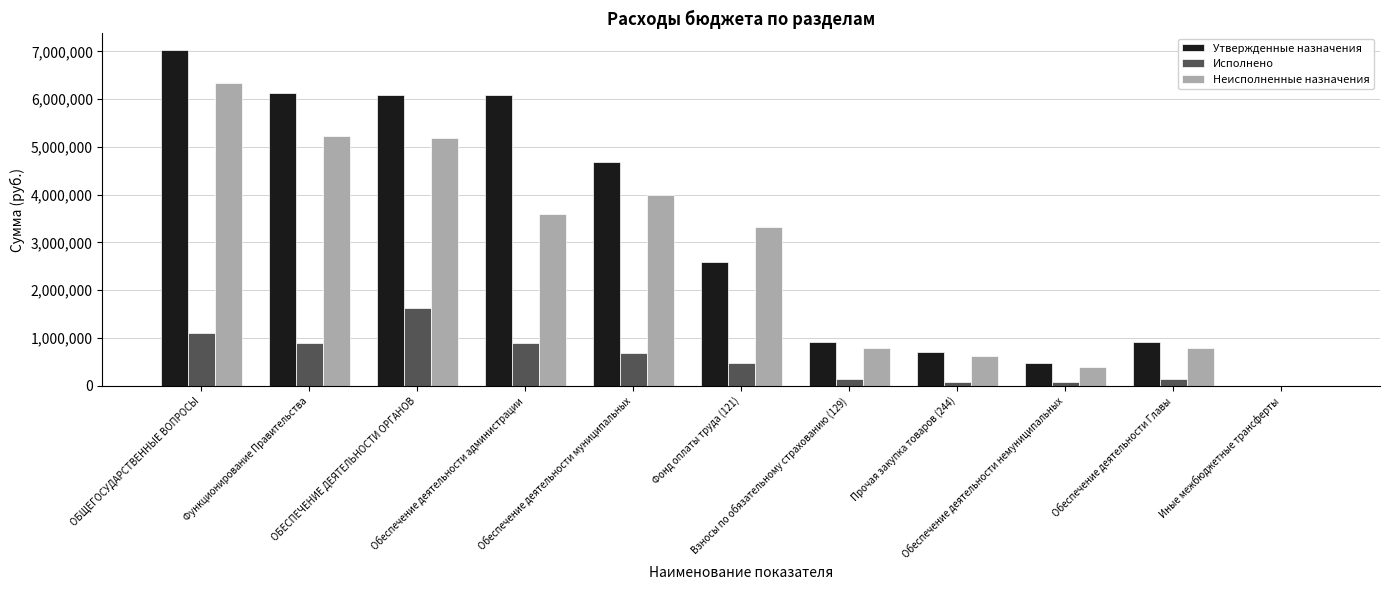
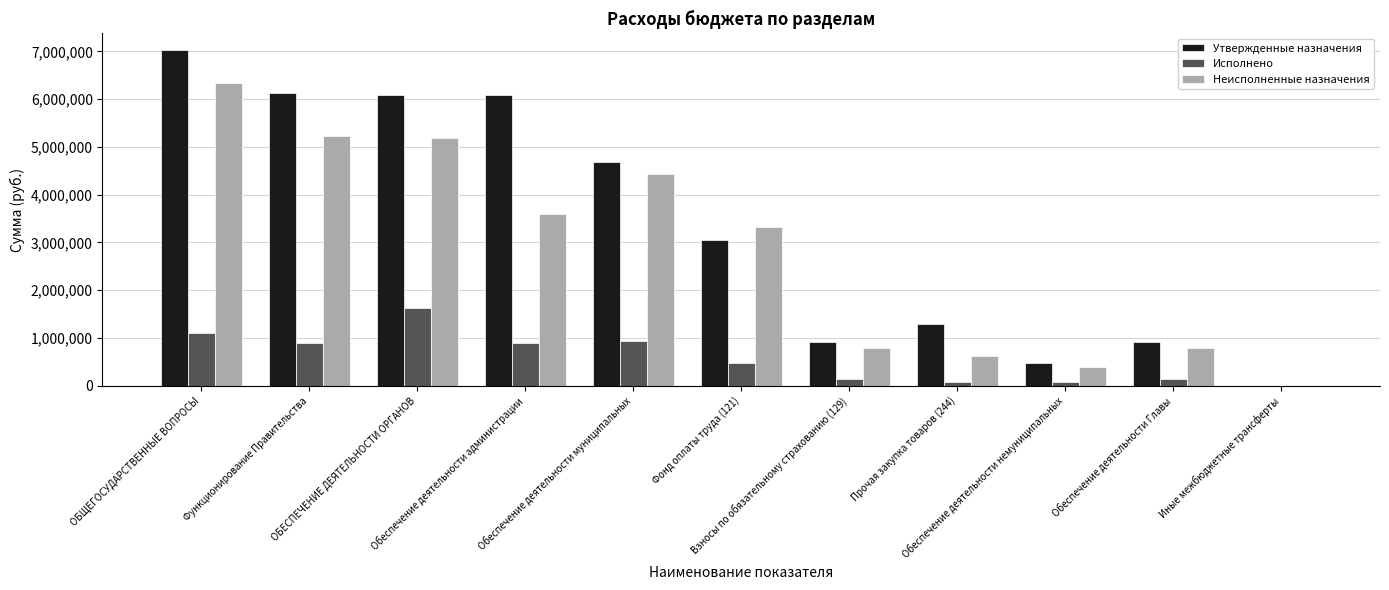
Исполнено, Обеспечение деятельности муниципальных: 700,000 -> 900,000
Неисполненные назначения, Обеспечение деятельности муниципальных: 4,000,000 -> 4,400,000
Утвержденные назначения, Фонд оплаты труда (121): 2,600,000 -> 3,100,000
Утвержденные назначения, Прочая закупка товаров (244): 700,000 -> 1,300,000
